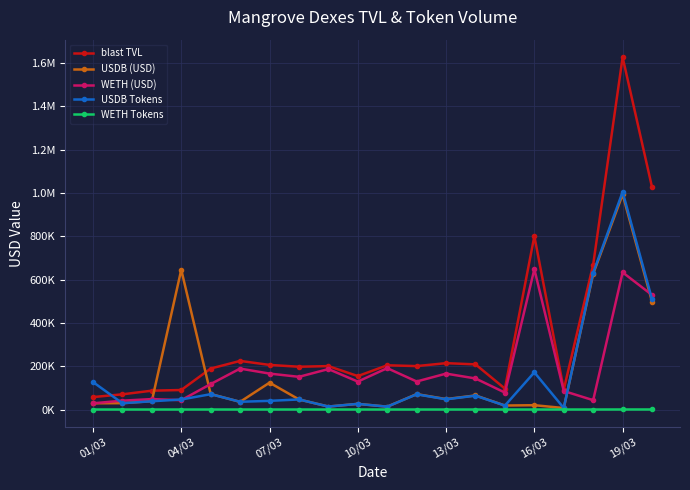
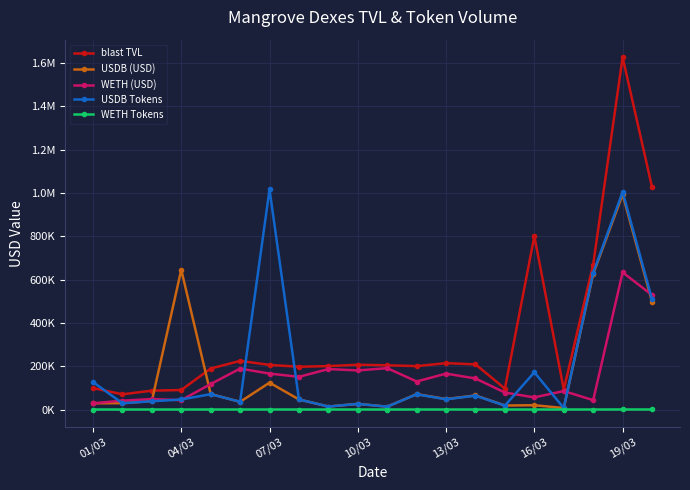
blast TVL, 01/03: 60000 -> 100000
USDB Tokens, 07/03: 40000 -> 1020000
blast TVL, 10/03: 150000 -> 210000
WETH (USD), 10/03: 130000 -> 180000
WETH (USD), 16/03: 650000 -> 60000
